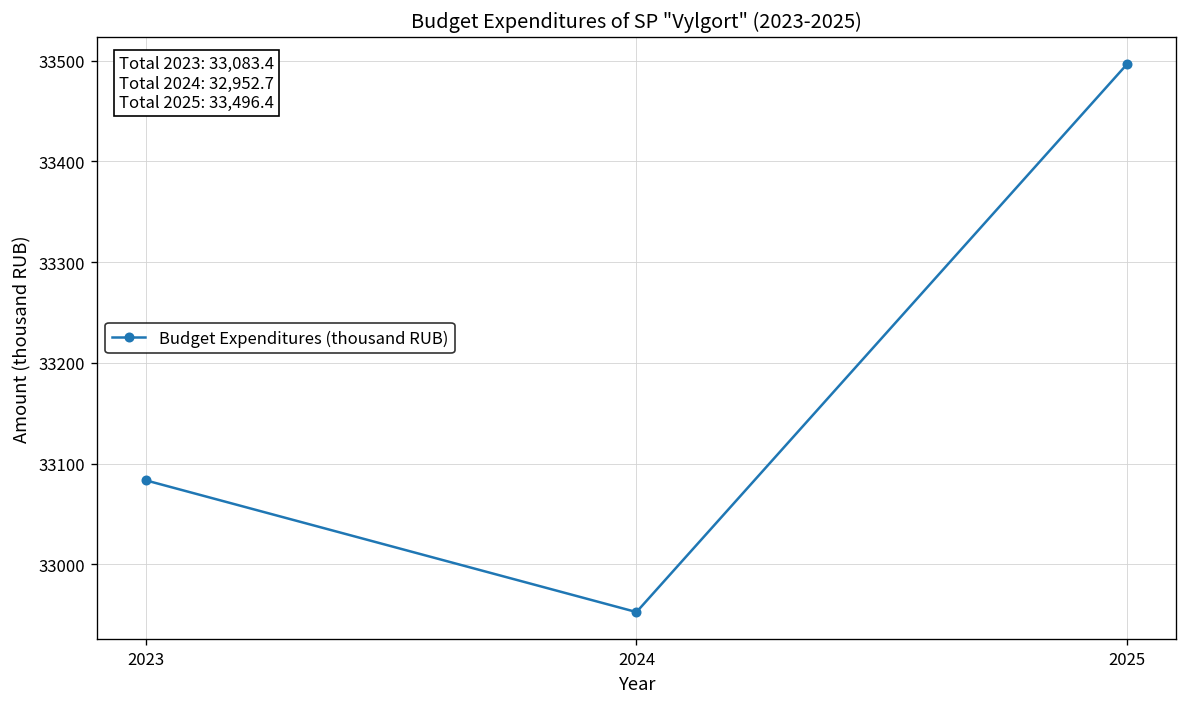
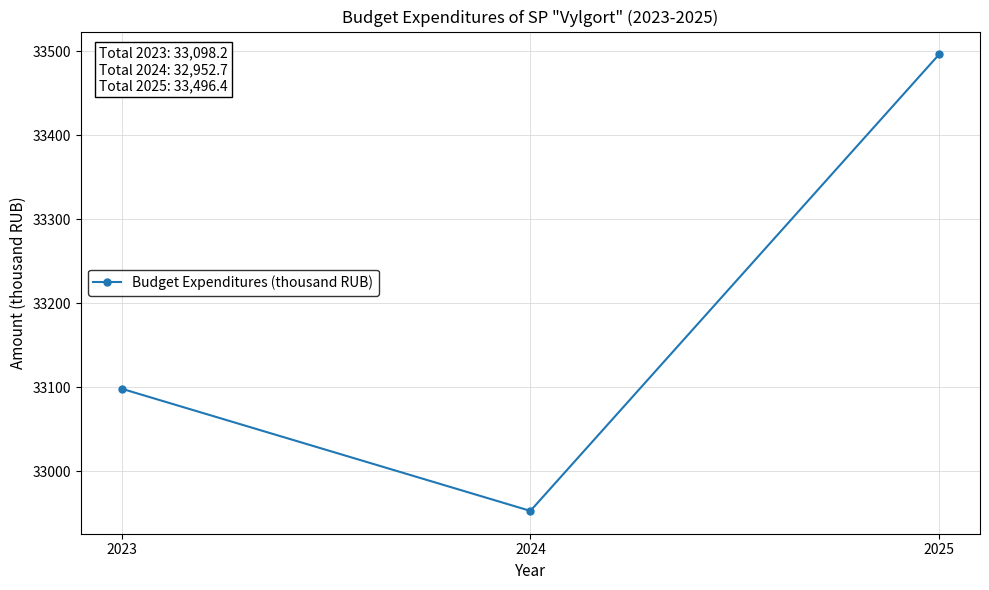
2023: 33,083.4 -> 33,098.2
